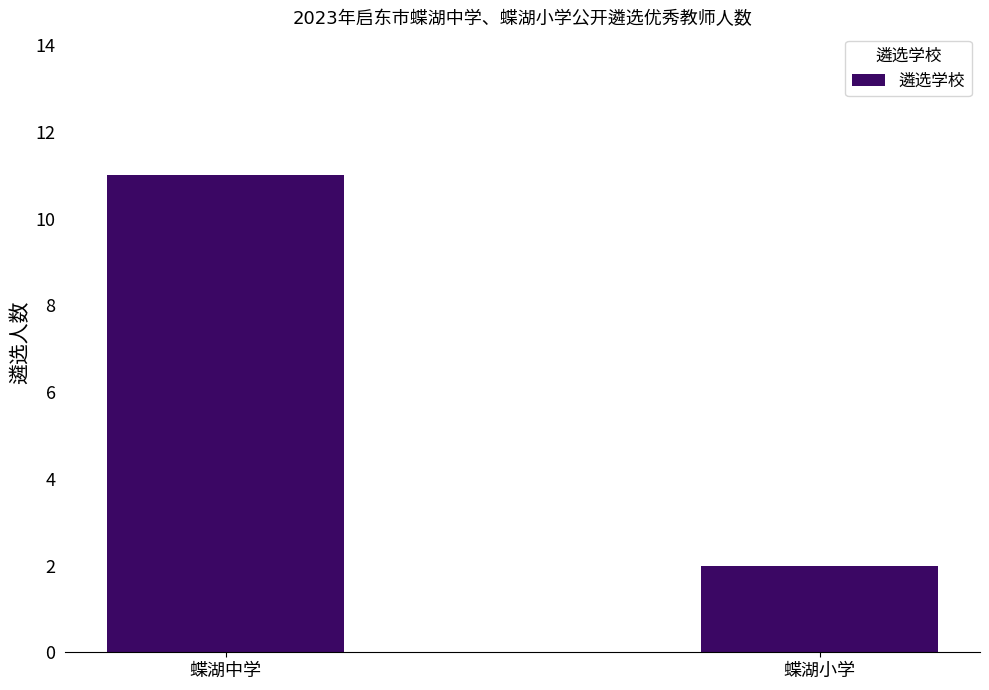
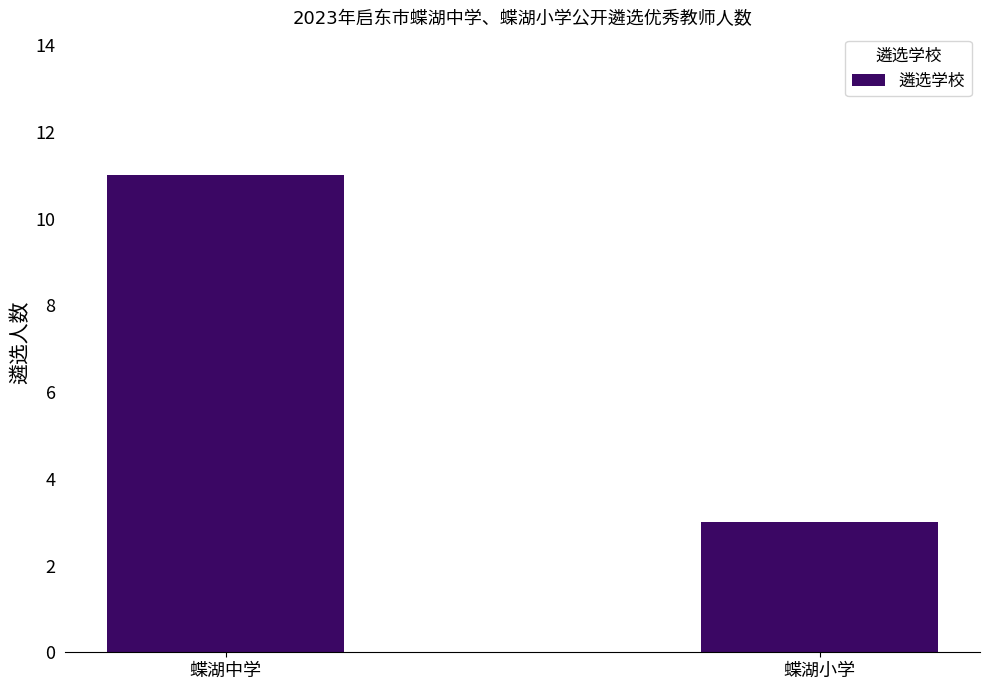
蝶湖小学: 2 -> 3
